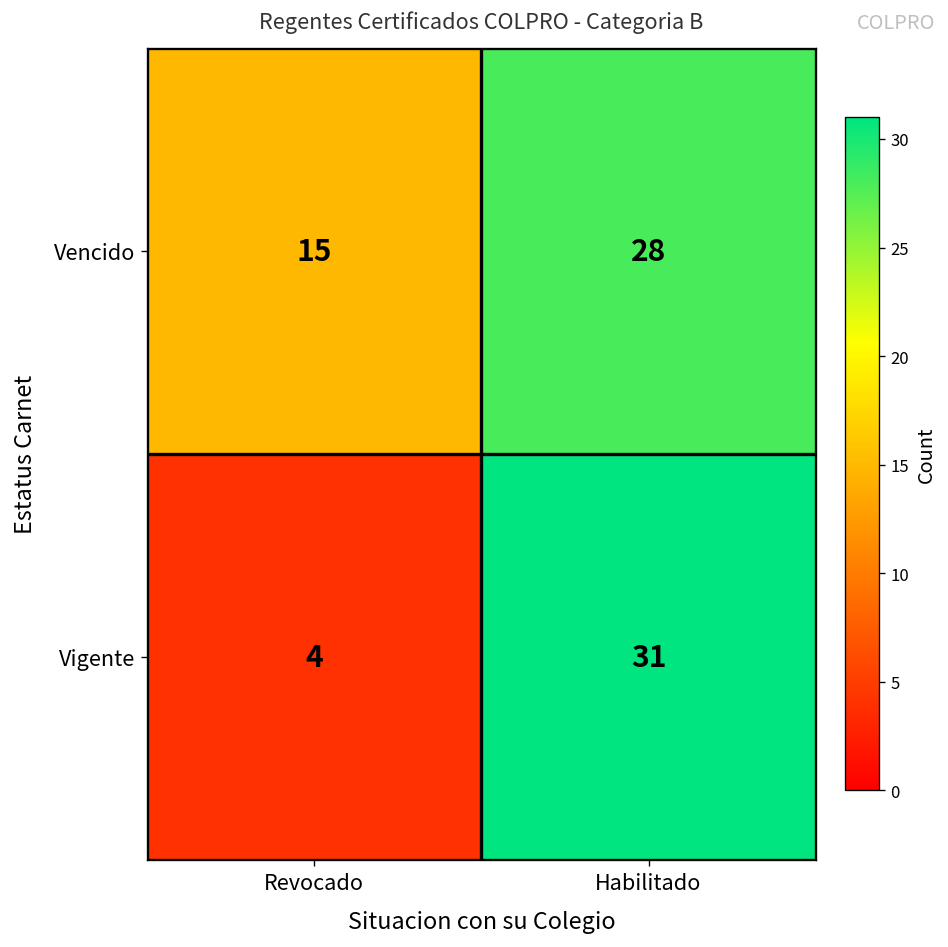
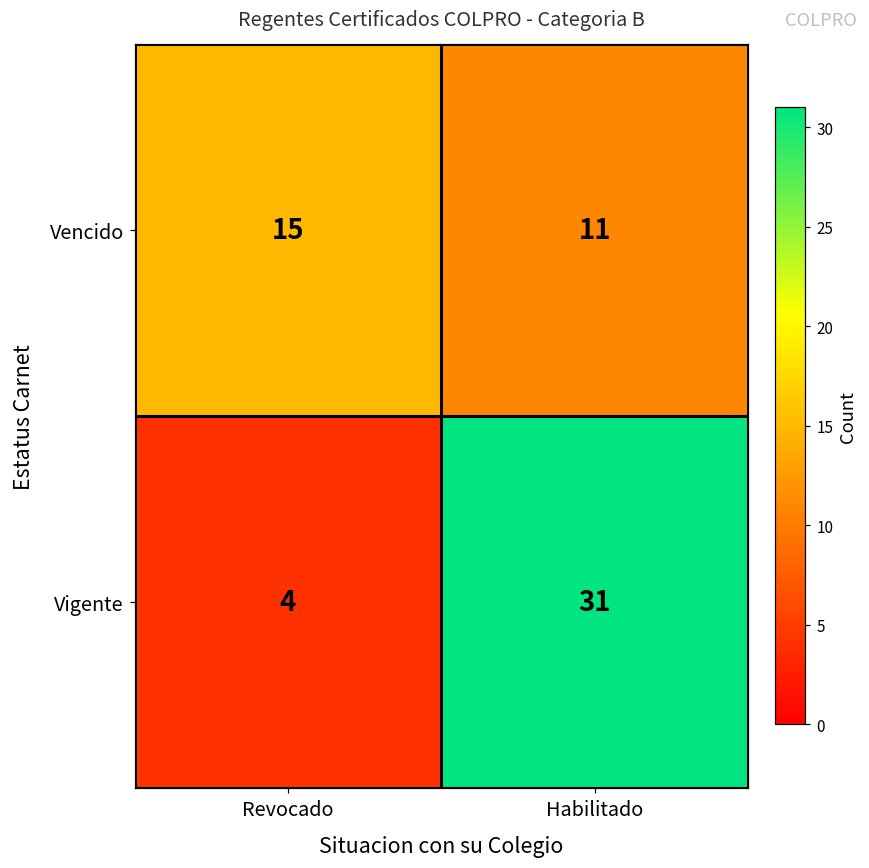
Vencido, Habilitado: 28 -> 11
